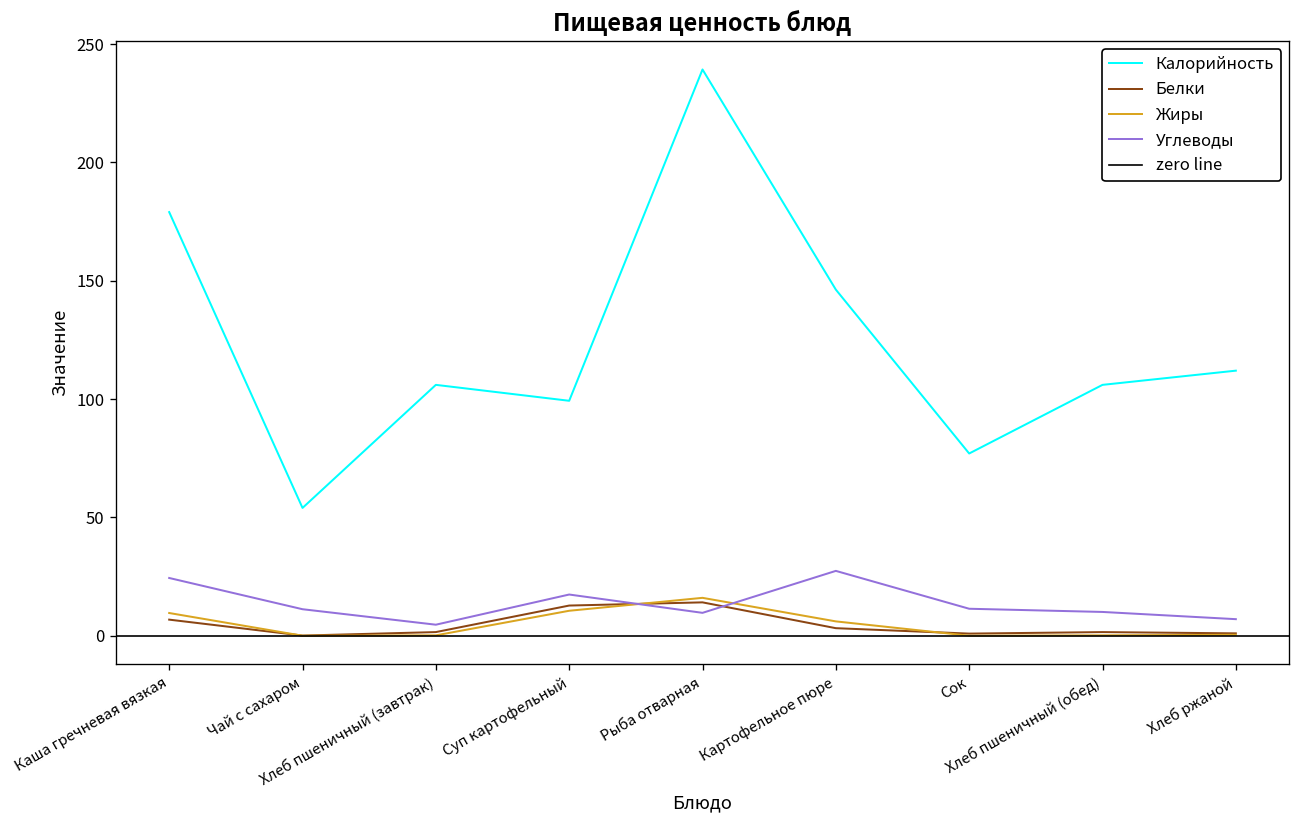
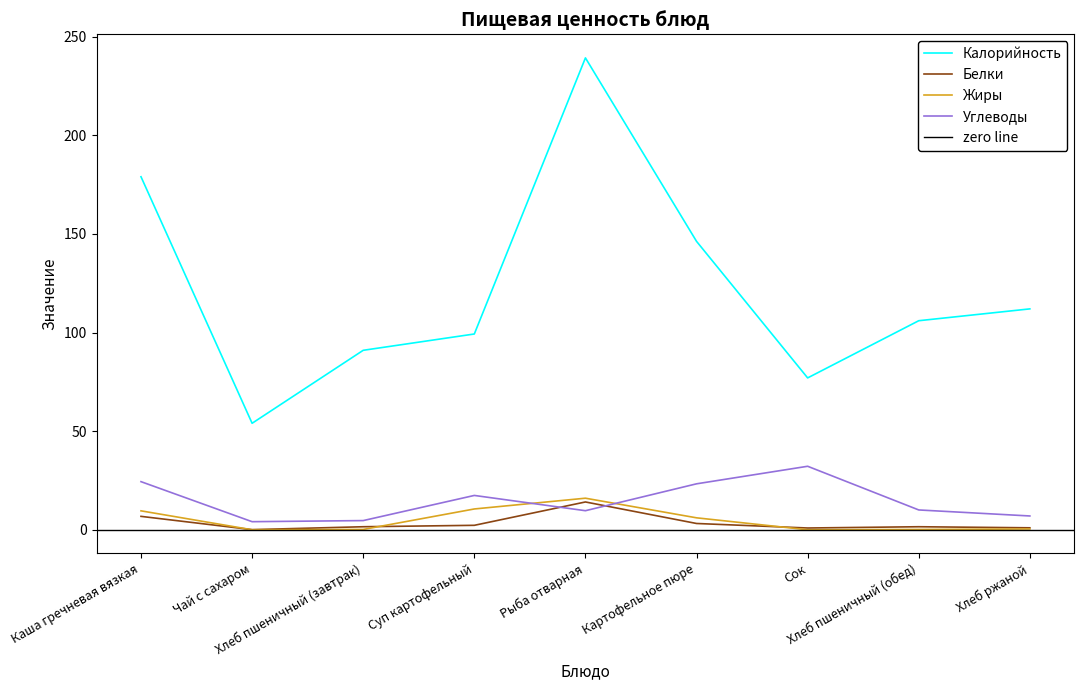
Углеводы, Чай с сахаром: 11 -> 4
Калорийность, Хлеб пшеничный (завтрак): 106 -> 91
Белки, Суп картофельный: 13 -> 2
Углеводы, Картофельное пюре: 27 -> 23
Углеводы, Сок: 11 -> 32
